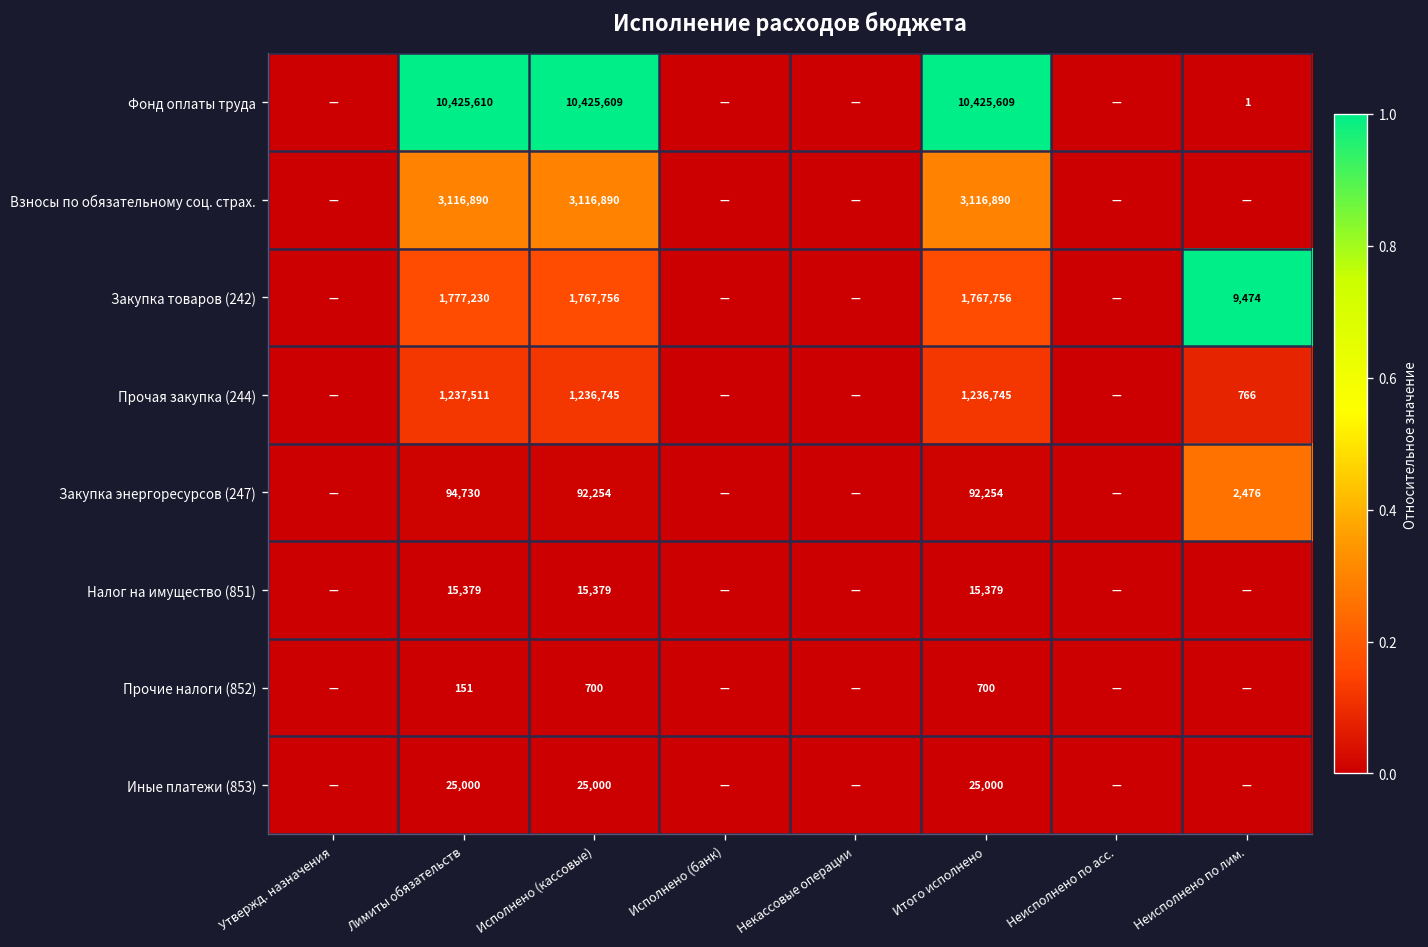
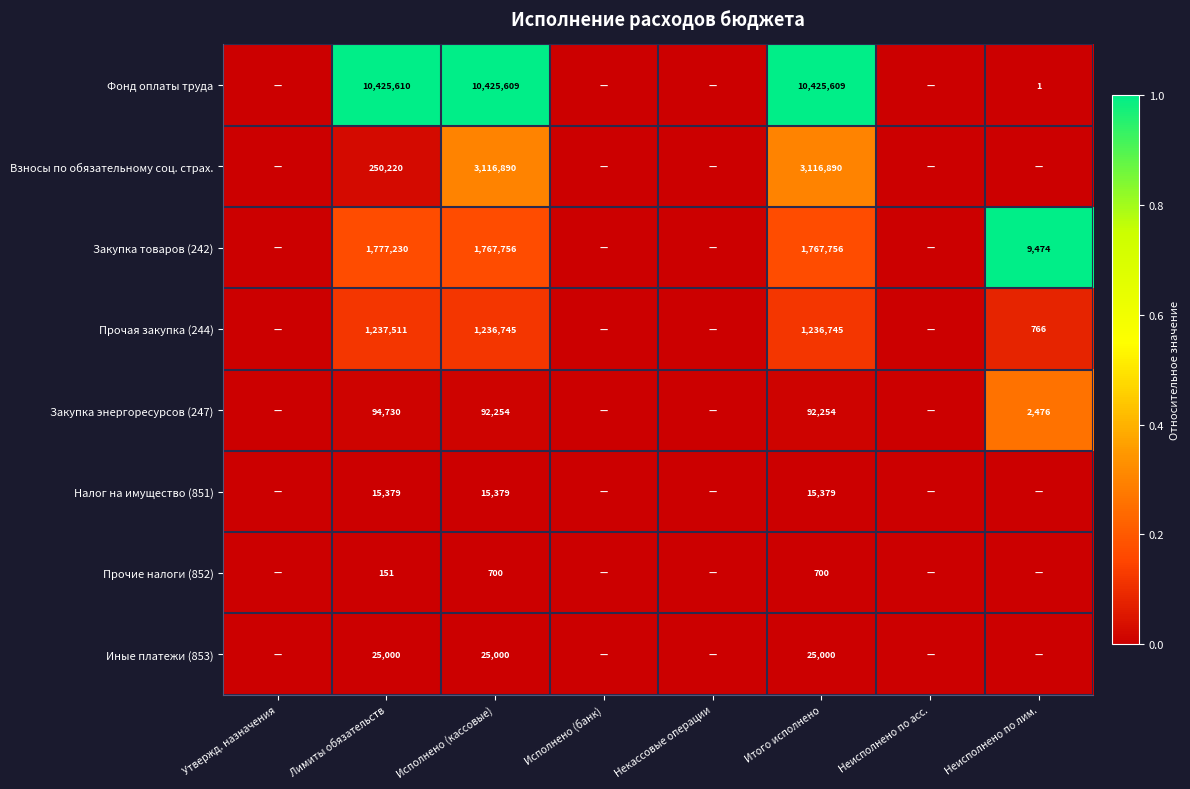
Взносы по обязательному соц. страх., Лимиты обязательств: 3,116,890 -> 250,220
